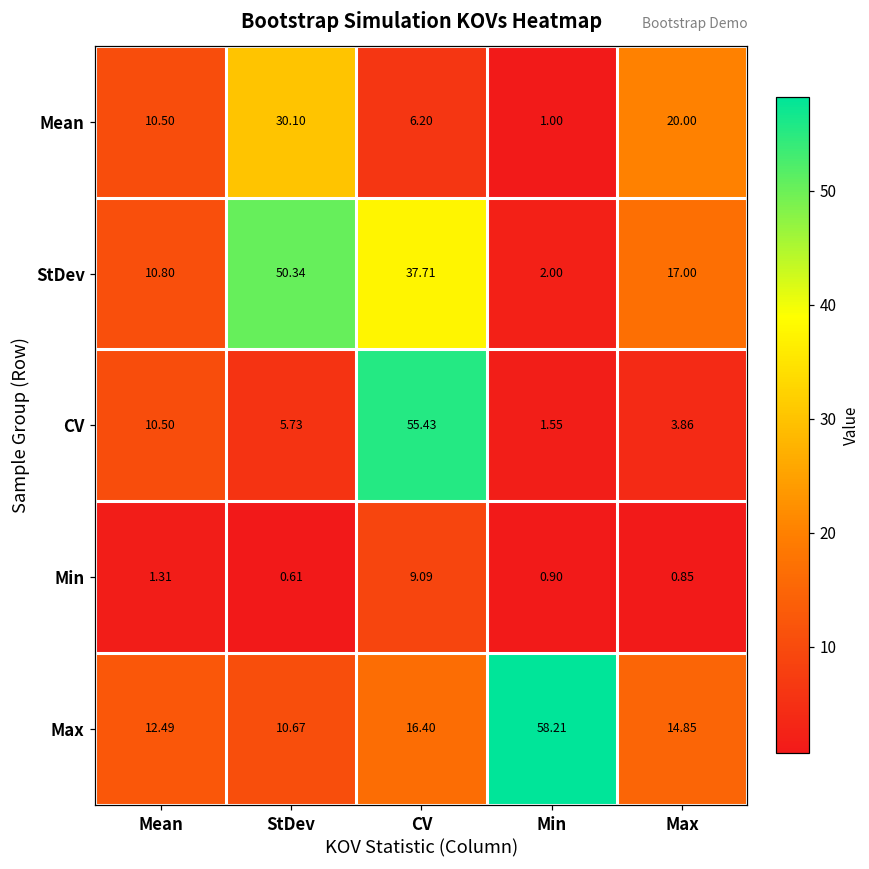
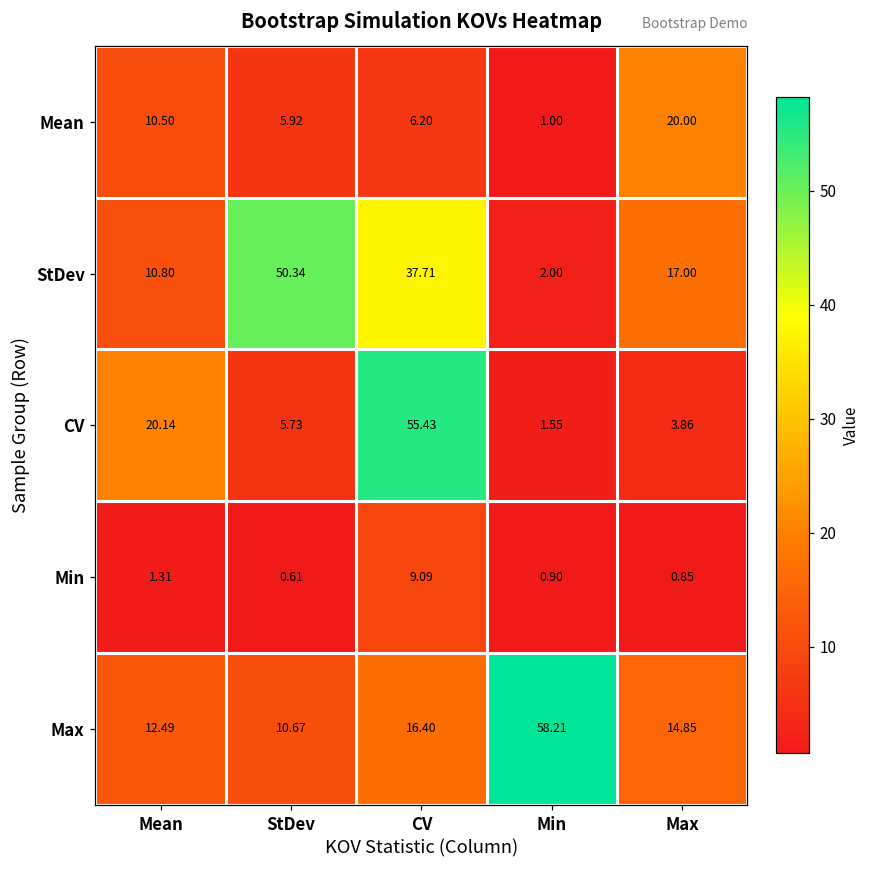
Mean, StDev: 30.10 -> 5.92
CV, Mean: 10.50 -> 20.14
